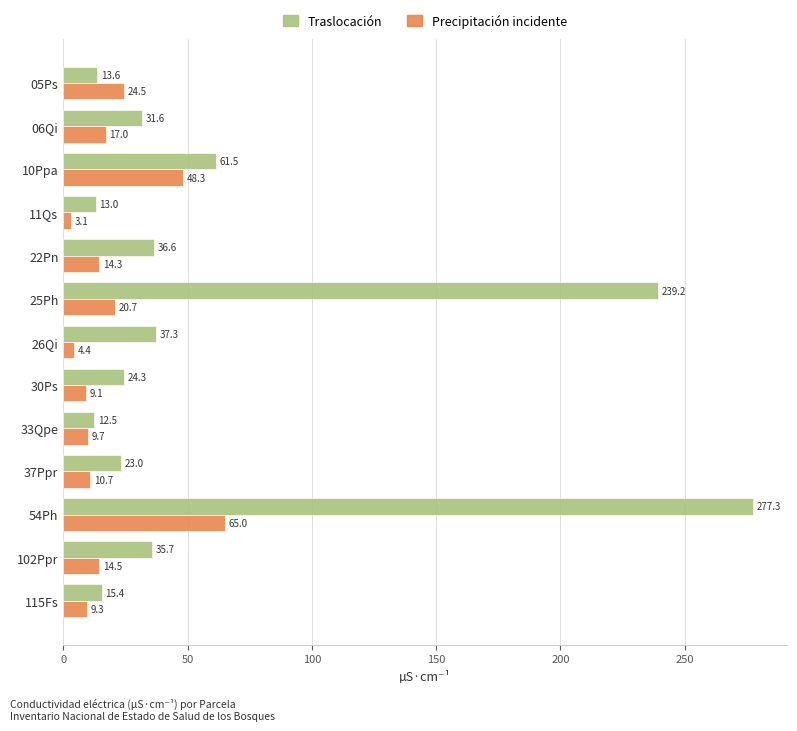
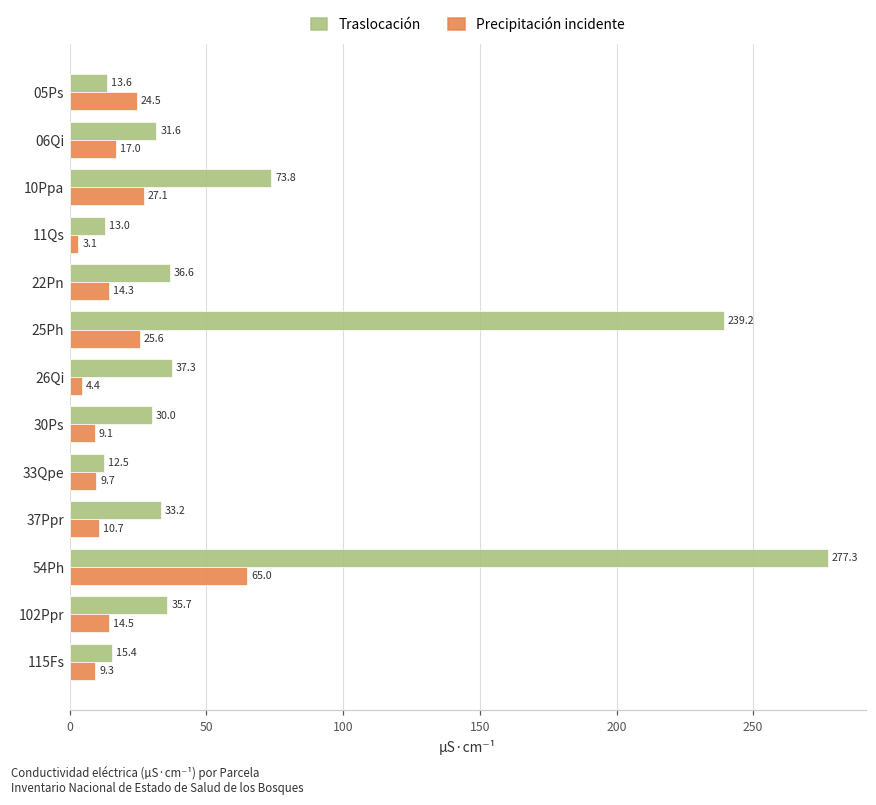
Traslocación, 10Ppa: 61.5 -> 73.8
Precipitación incidente, 10Ppa: 48.3 -> 27.1
Precipitación incidente, 25Ph: 20.7 -> 25.6
Traslocación, 30Ps: 24.3 -> 30.0
Traslocación, 37Ppr: 23.0 -> 33.2
